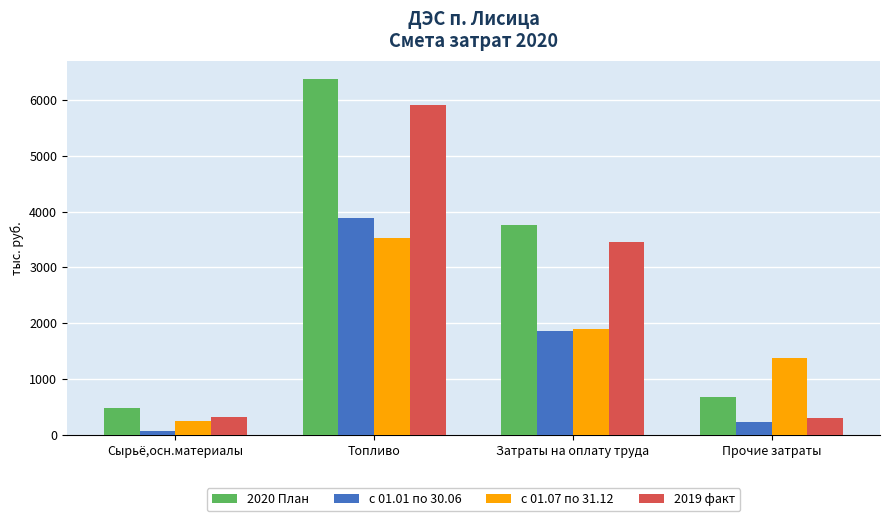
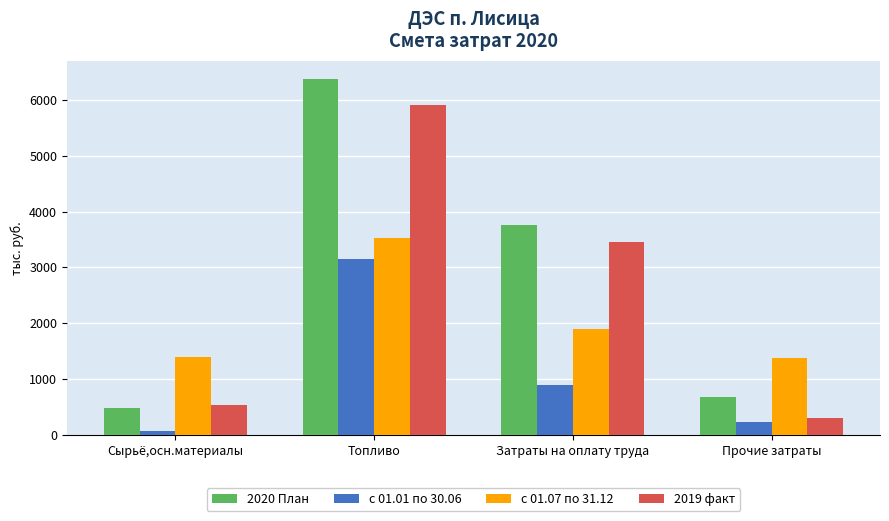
с 01.07 по 31.12, Сырьё,осн.материалы: 200 -> 1400
2019 факт, Сырьё,осн.материалы: 300 -> 500
с 01.01 по 30.06, Топливо: 3900 -> 3200
с 01.01 по 30.06, Затраты на оплату труда: 1900 -> 900
